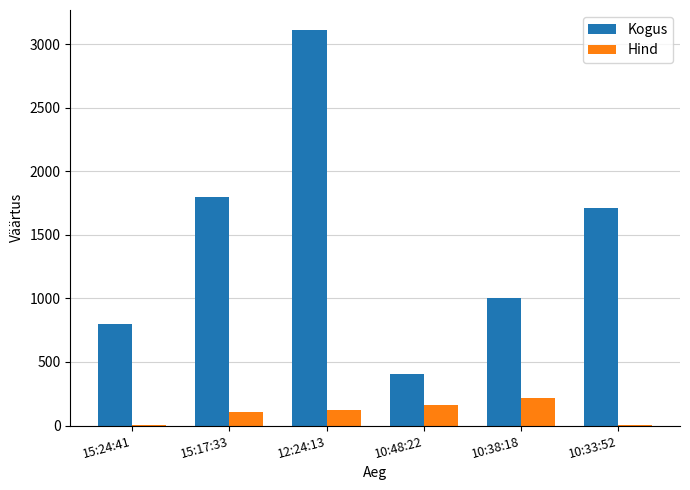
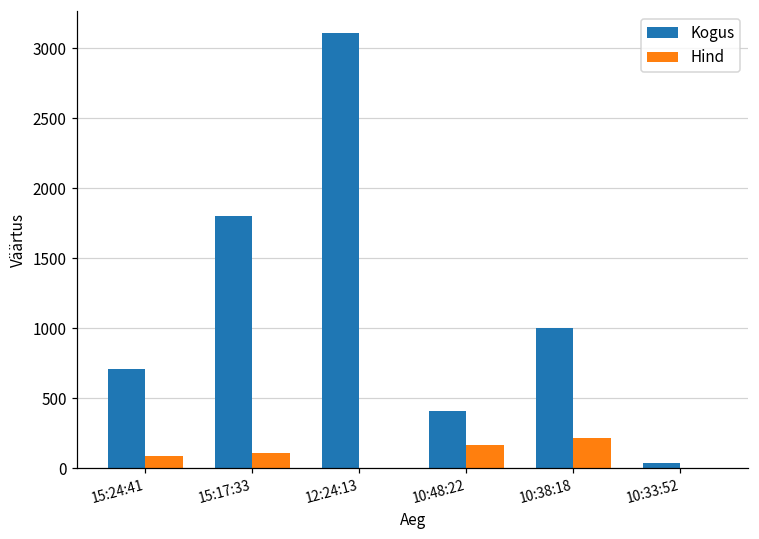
Kogus, 15:24:41: 800 -> 700
Hind, 15:24:41: 0 -> 90
Hind, 12:24:13: 120 -> 0
Kogus, 10:33:52: 1710 -> 40
